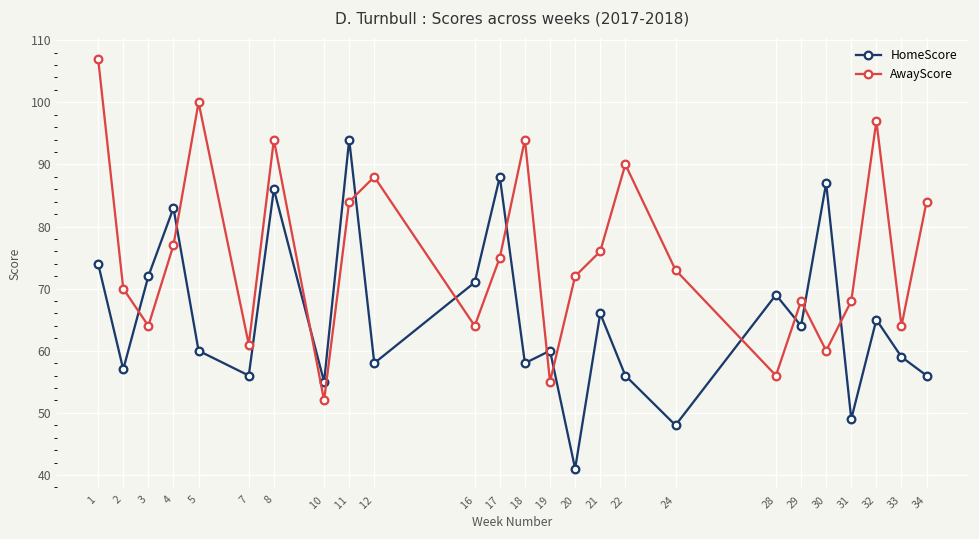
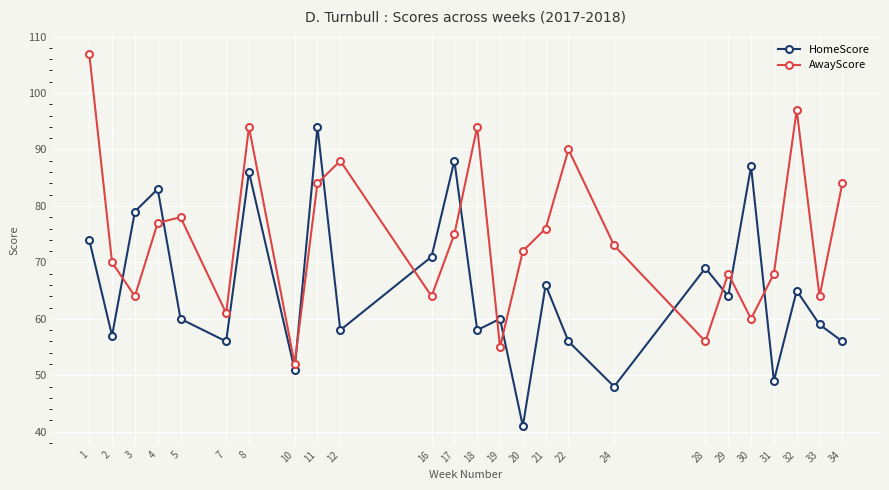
HomeScore, 3: 72 -> 79
AwayScore, 5: 100 -> 78
HomeScore, 10: 55 -> 51
